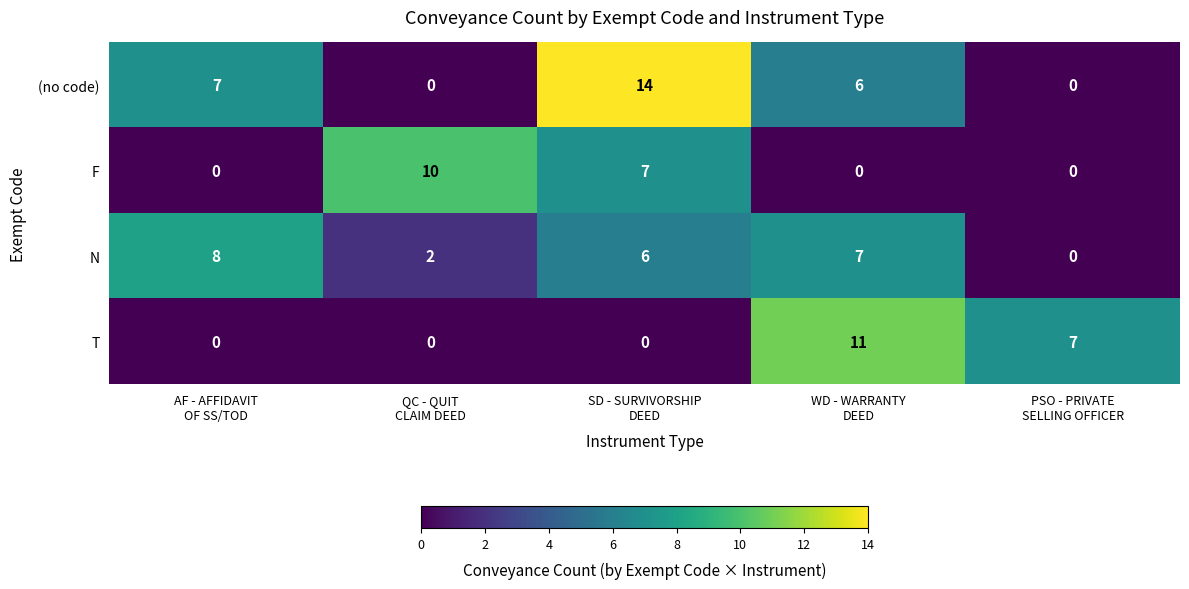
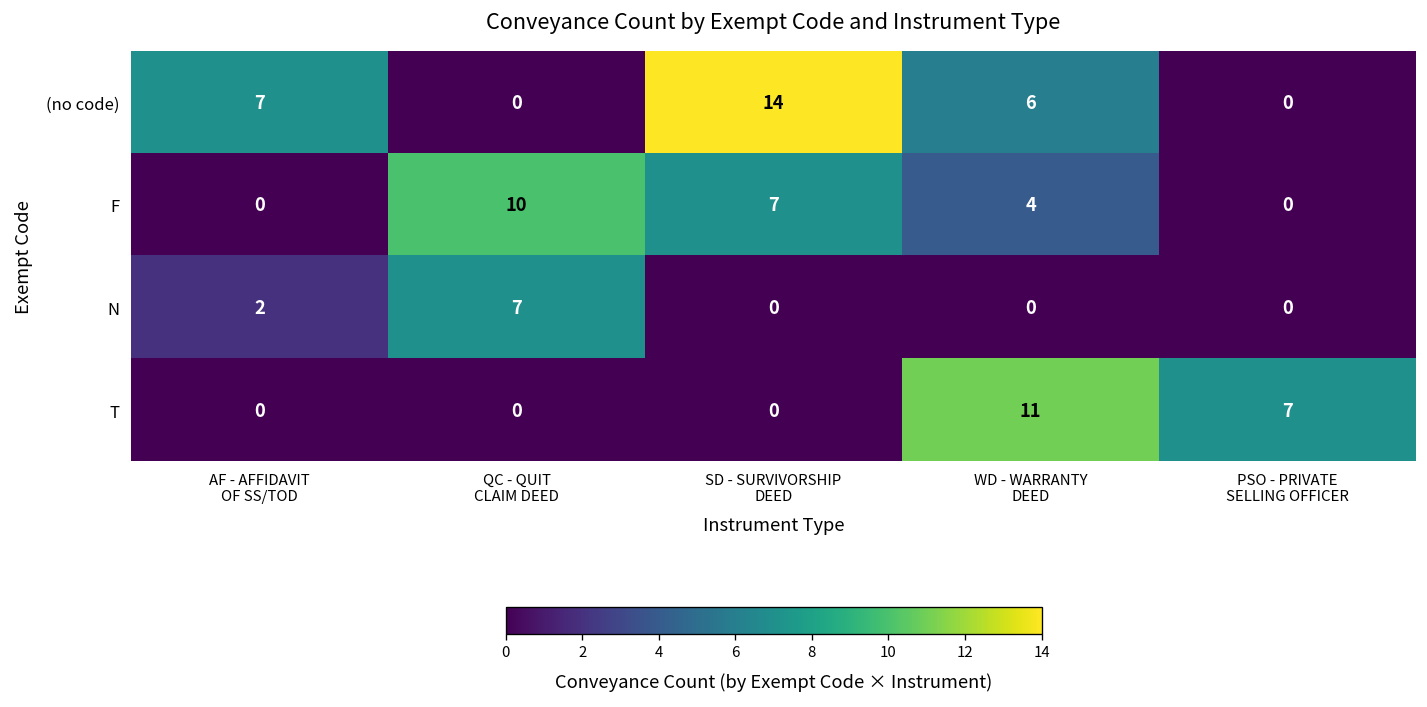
F, WD - WARRANTY DEED: 0 -> 4
N, AF - AFFIDAVIT OF SS/TOD: 8 -> 2
N, QC - QUIT CLAIM DEED: 2 -> 7
N, SD - SURVIVORSHIP DEED: 6 -> 0
N, WD - WARRANTY DEED: 7 -> 0
